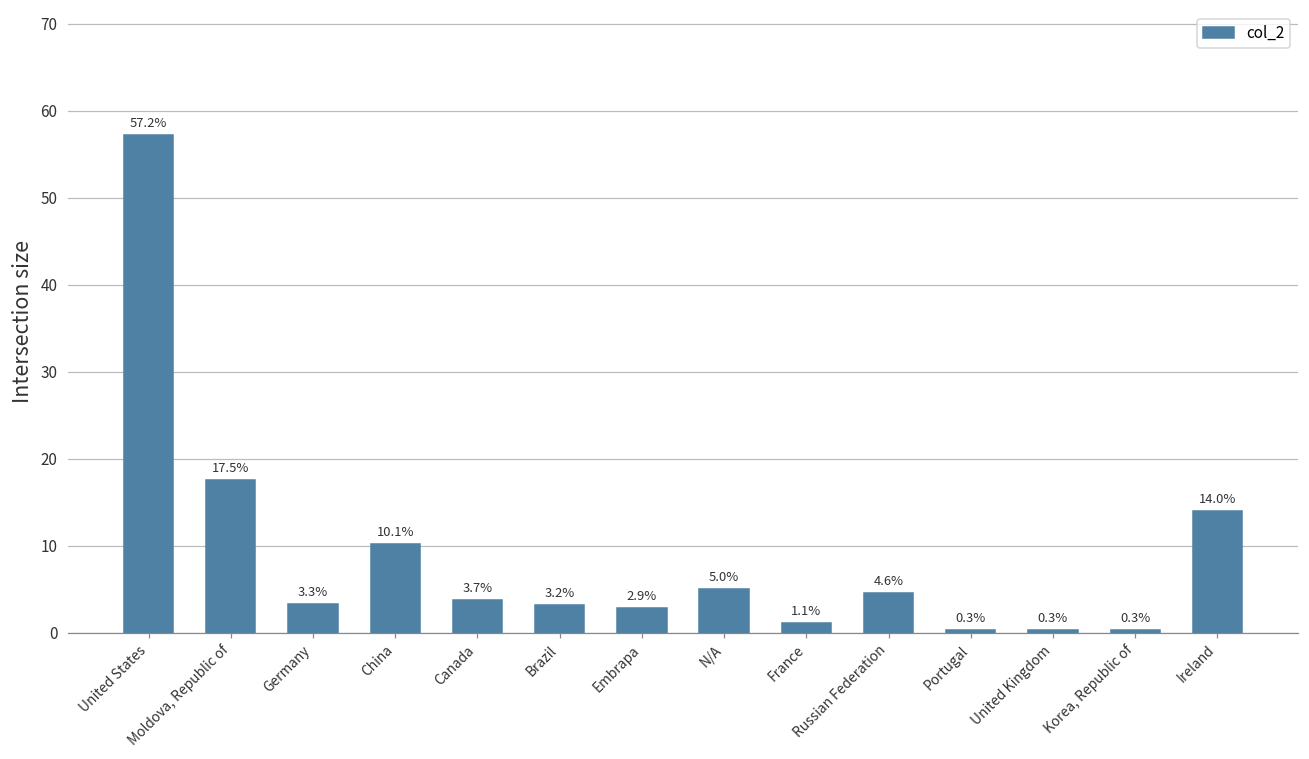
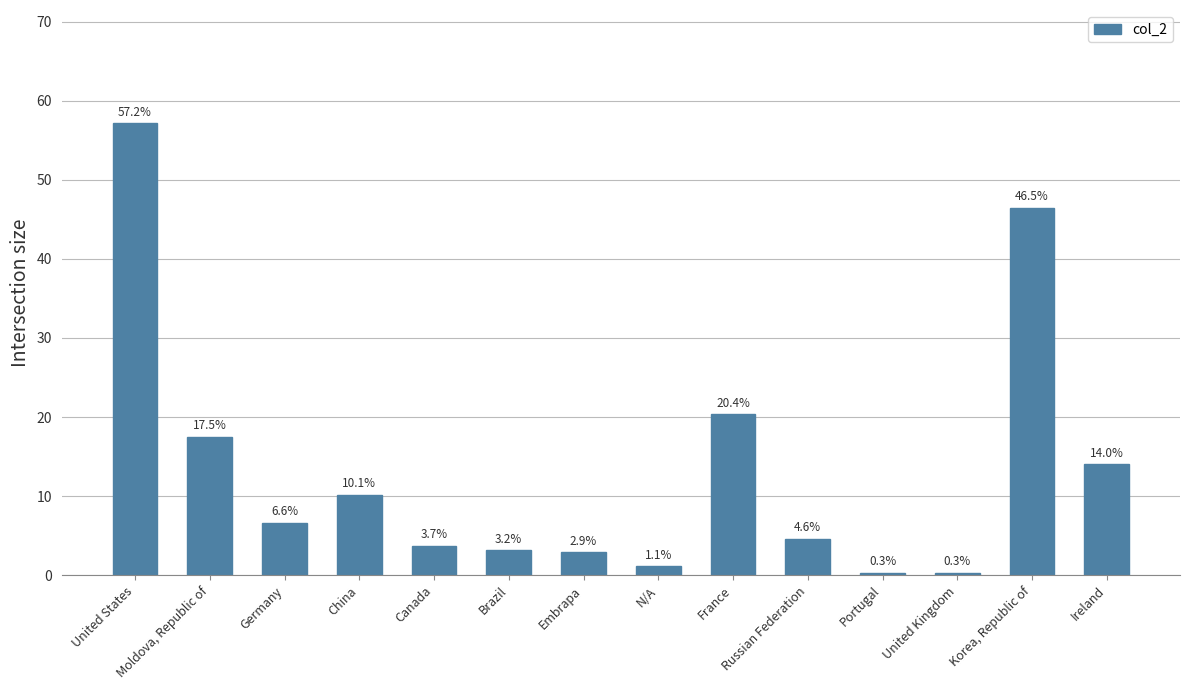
Germany: 3.3% -> 6.6%
N/A: 5.0% -> 1.1%
France: 1.1% -> 20.4%
Korea, Republic of: 0.3% -> 46.5%
